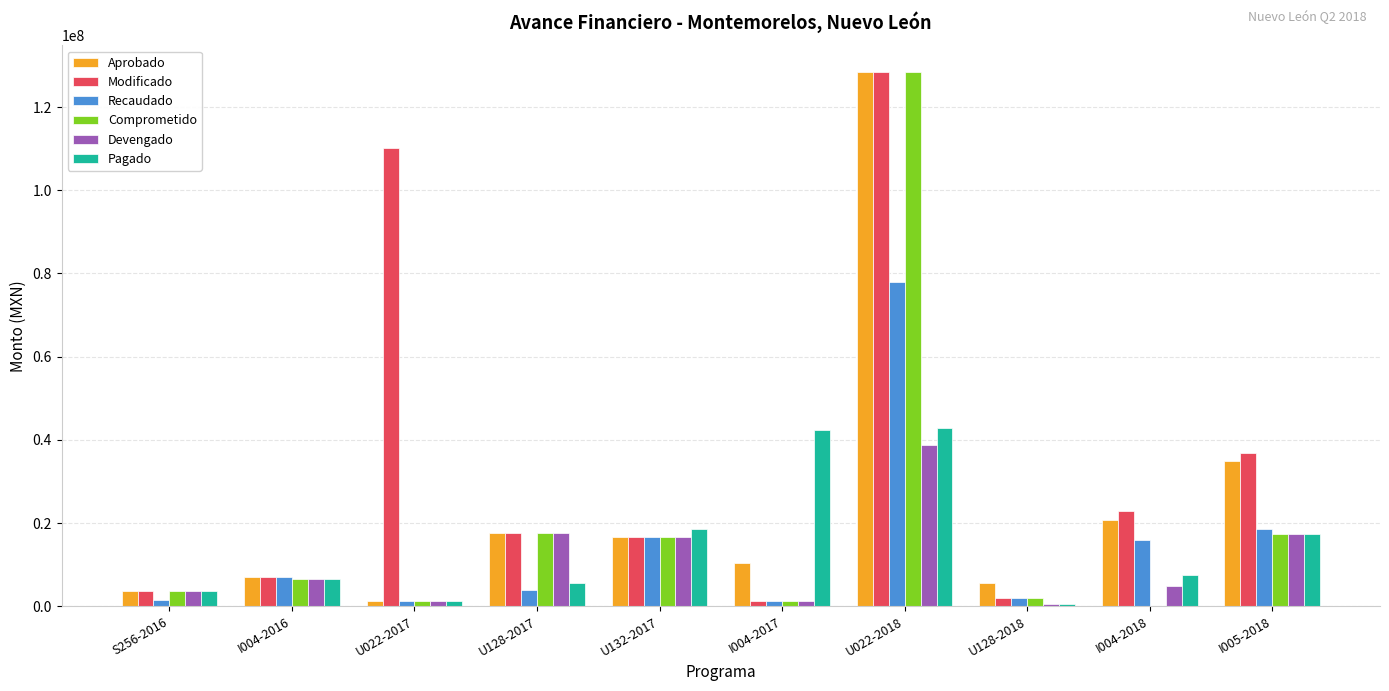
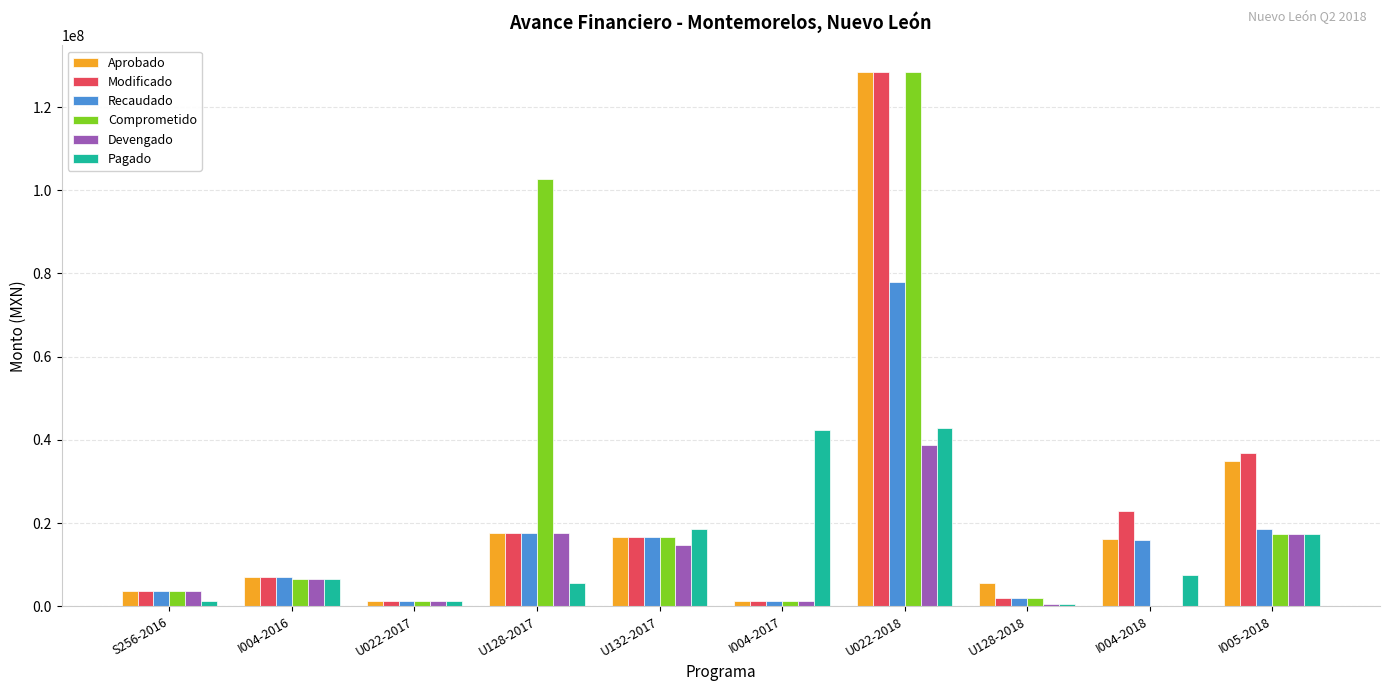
Recaudado, S256-2016: 2000000 -> 4000000
Pagado, S256-2016: 4000000 -> 1000000
Modificado, U022-2017: 110000000 -> 1000000
Recaudado, U128-2017: 4000000 -> 18000000
Comprometido, U128-2017: 18000000 -> 103000000
Devengado, U132-2017: 17000000 -> 15000000
Aprobado, I004-2017: 10000000 -> 1000000
Aprobado, I004-2018: 21000000 -> 16000000
Devengado, I004-2018: 5000000 -> 0
